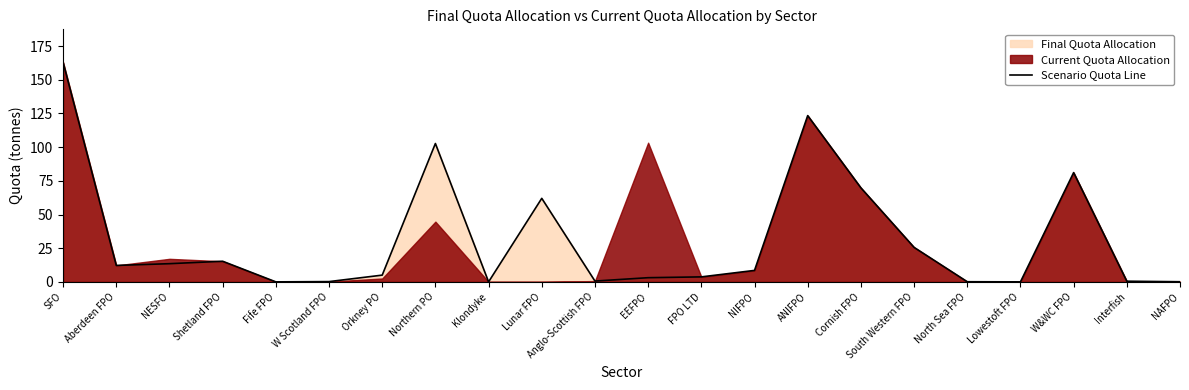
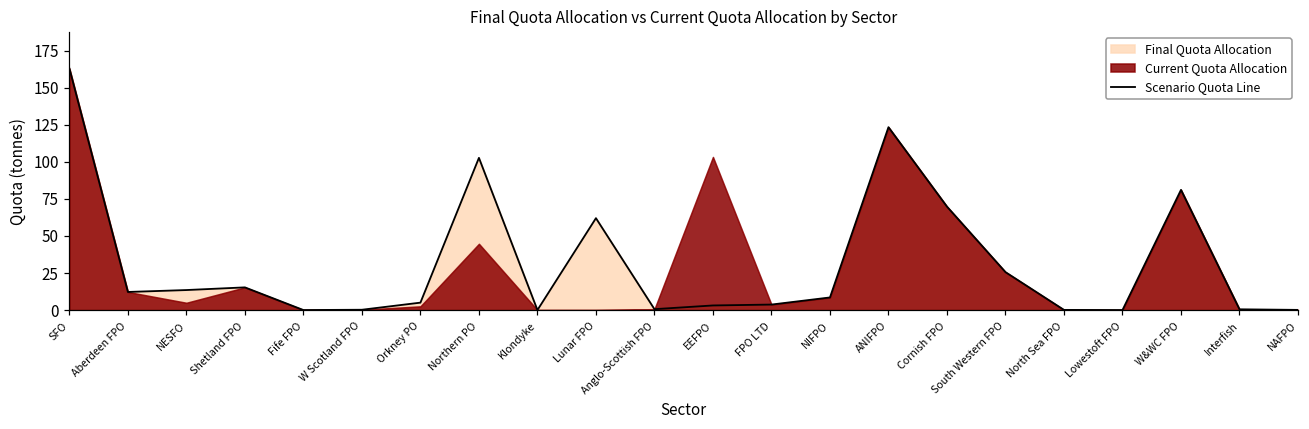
Current Quota Allocation, NESFO: 17 -> 5
